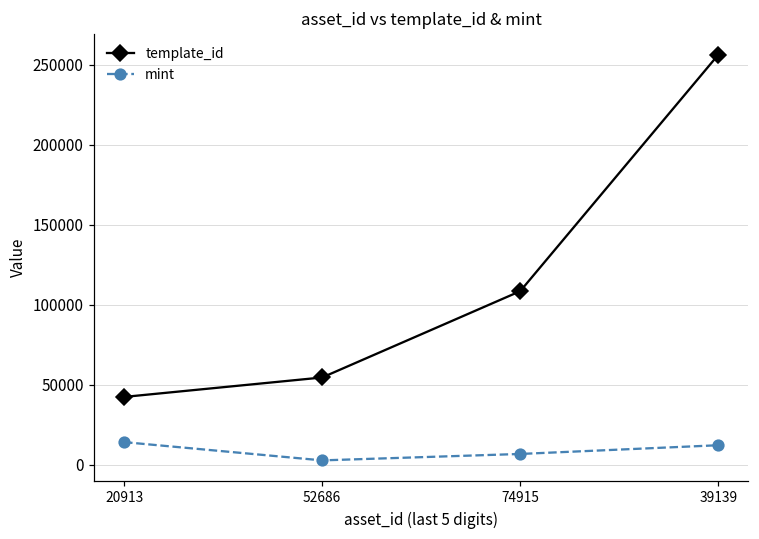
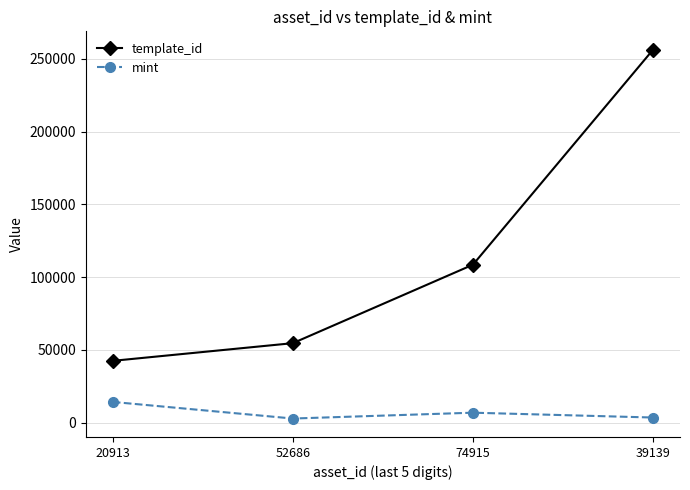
mint, 39139: 12000 -> 3000
